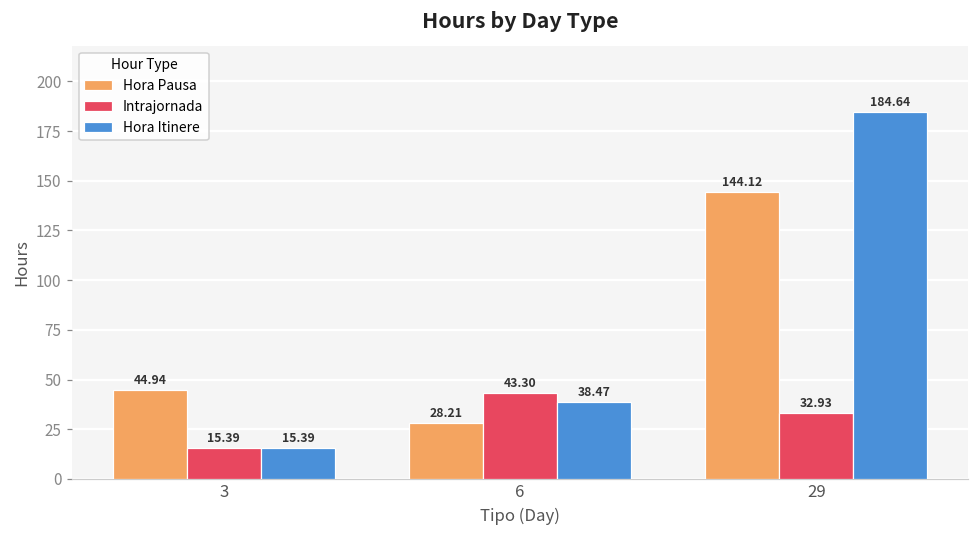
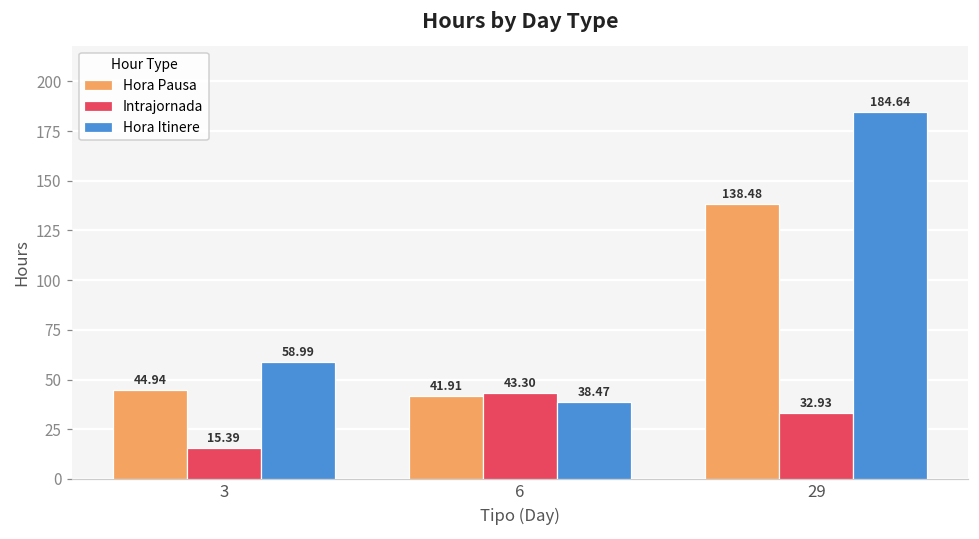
Hora Itinere, 3: 15.39 -> 58.99
Hora Pausa, 6: 28.21 -> 41.91
Hora Pausa, 29: 144.12 -> 138.48
